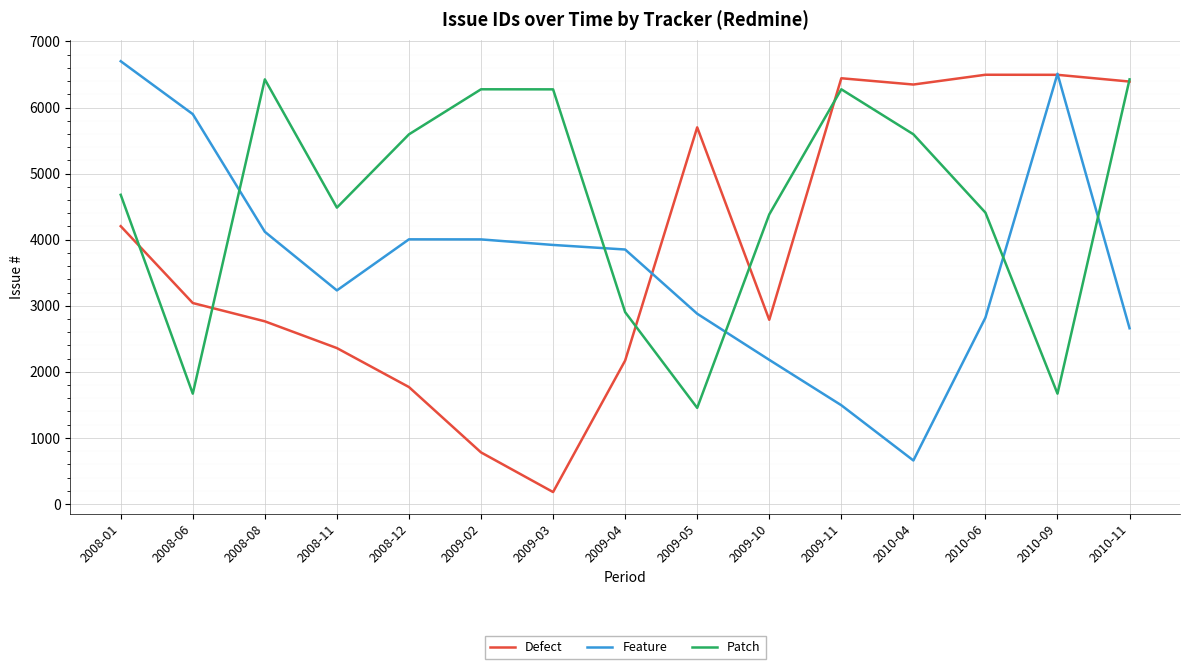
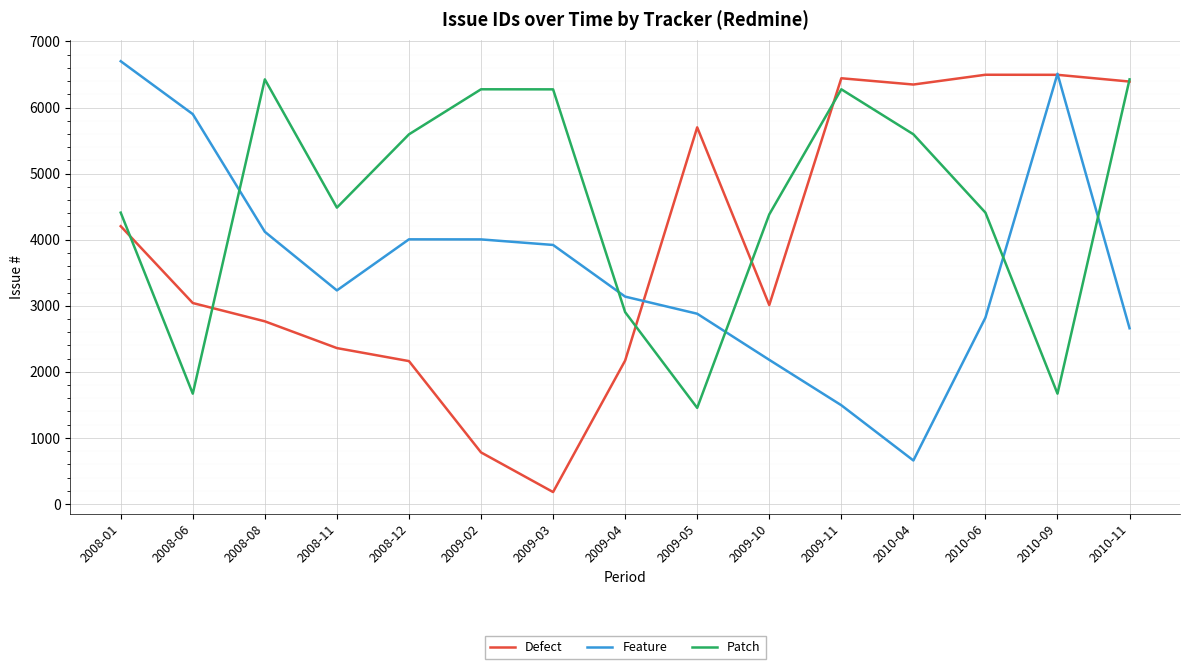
Patch, 2008-01: 4700 -> 4400
Defect, 2008-12: 1800 -> 2200
Feature, 2009-04: 3900 -> 3100
Defect, 2009-10: 2800 -> 3000
